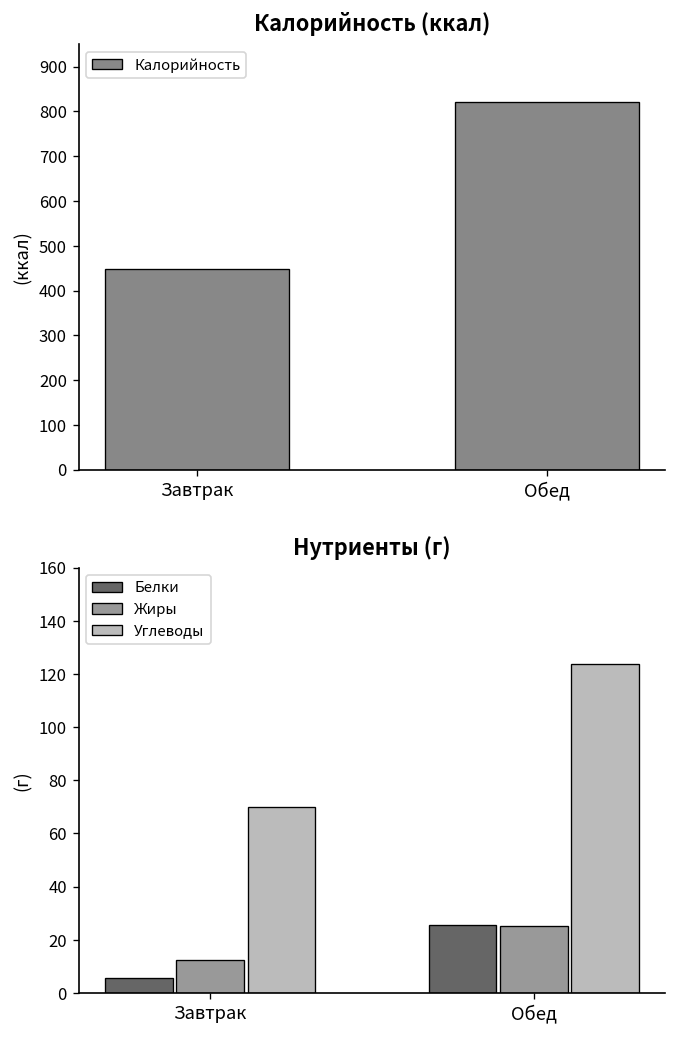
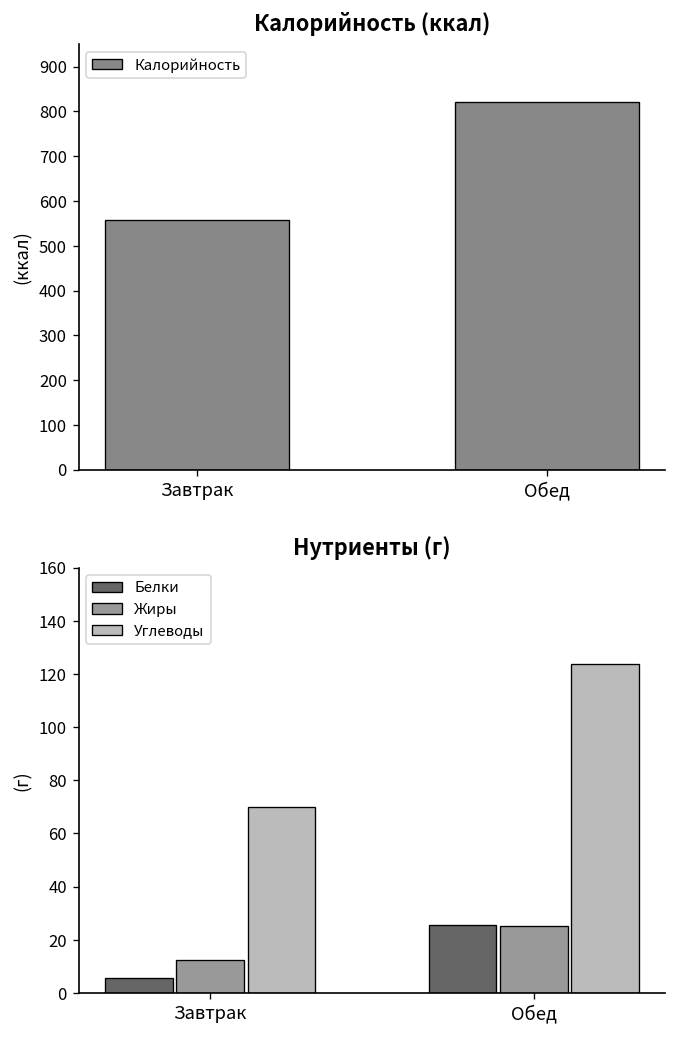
Калорийность (ккал), Завтрак: 450 -> 560
